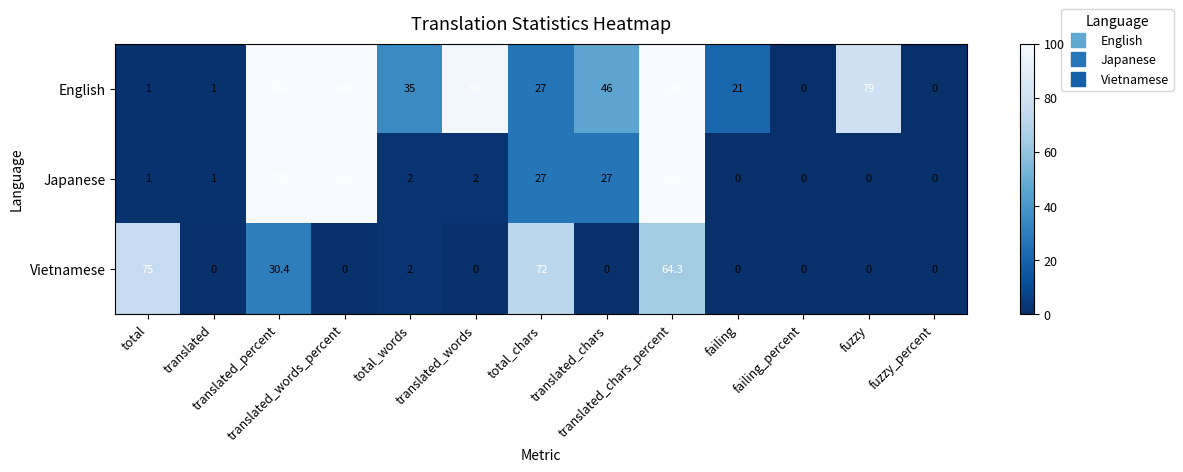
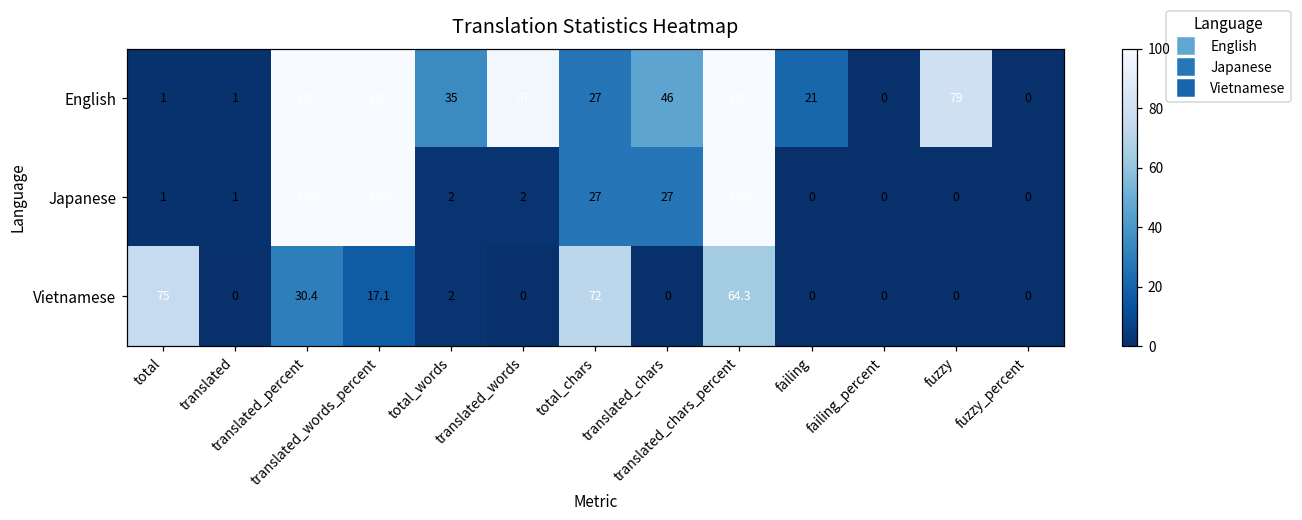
Vietnamese, translated_words_percent: 0 -> 17.1
